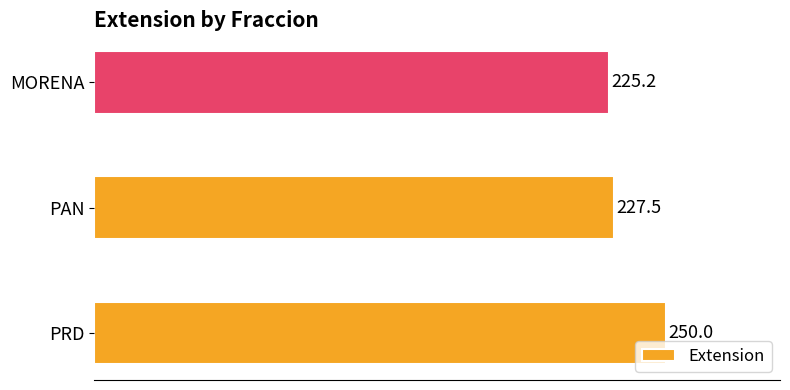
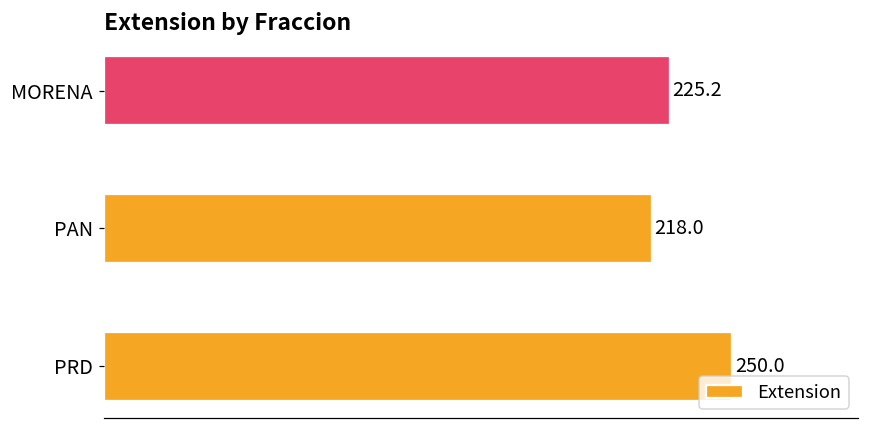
PAN: 227.5 -> 218.0
